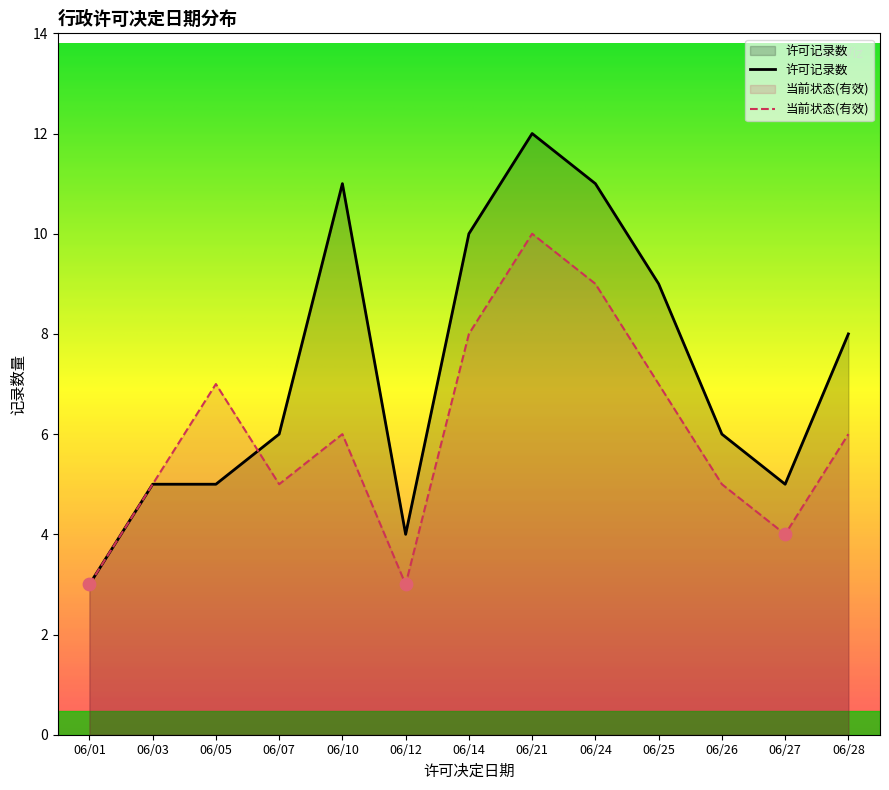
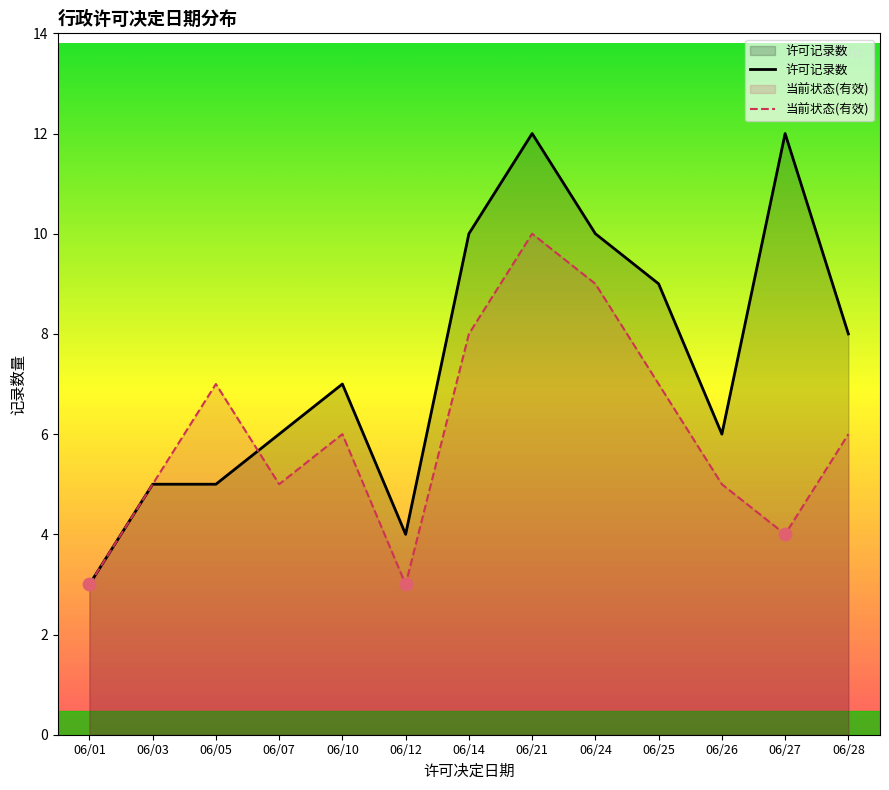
许可记录数, 06/10: 11 -> 7
许可记录数, 06/24: 11 -> 10
许可记录数, 06/27: 5 -> 12
